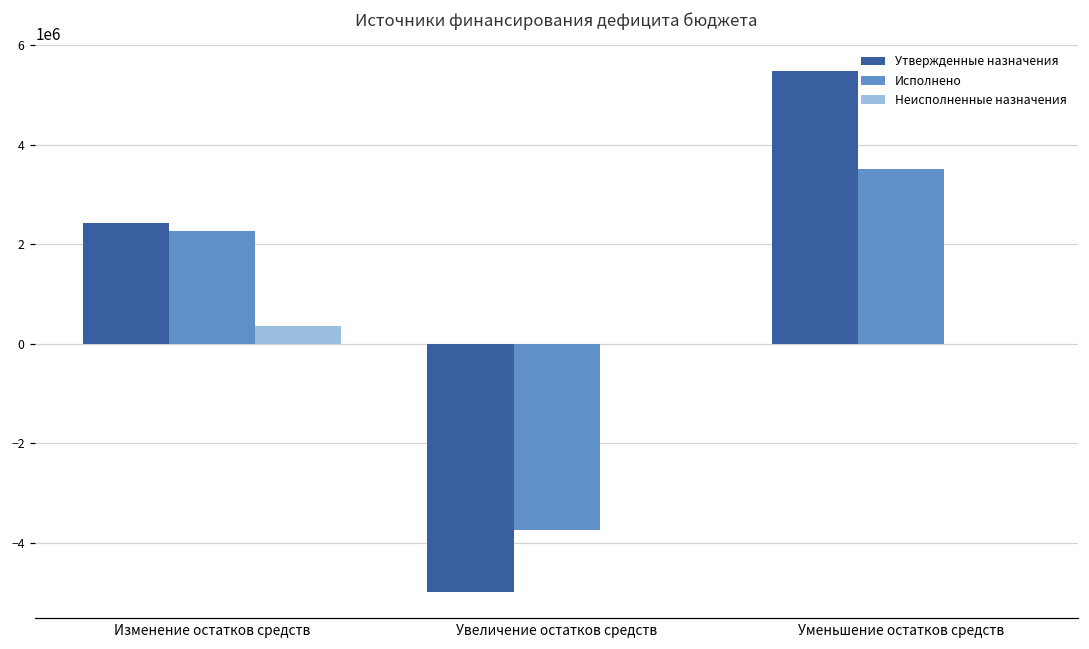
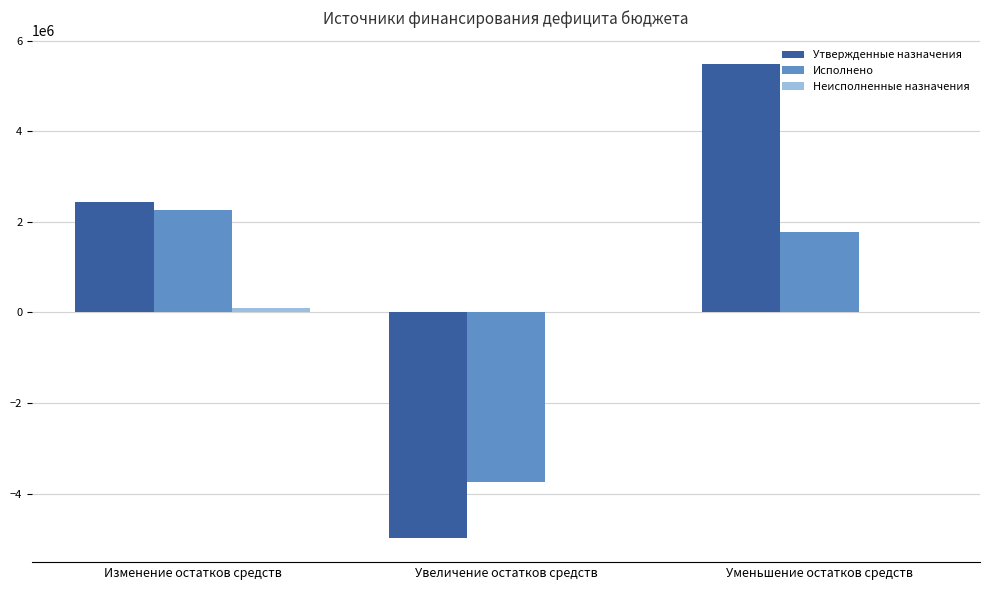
Неисполненные назначения, Изменение остатков средств: 300000 -> 100000
Исполнено, Уменьшение остатков средств: 3500000 -> 1800000
